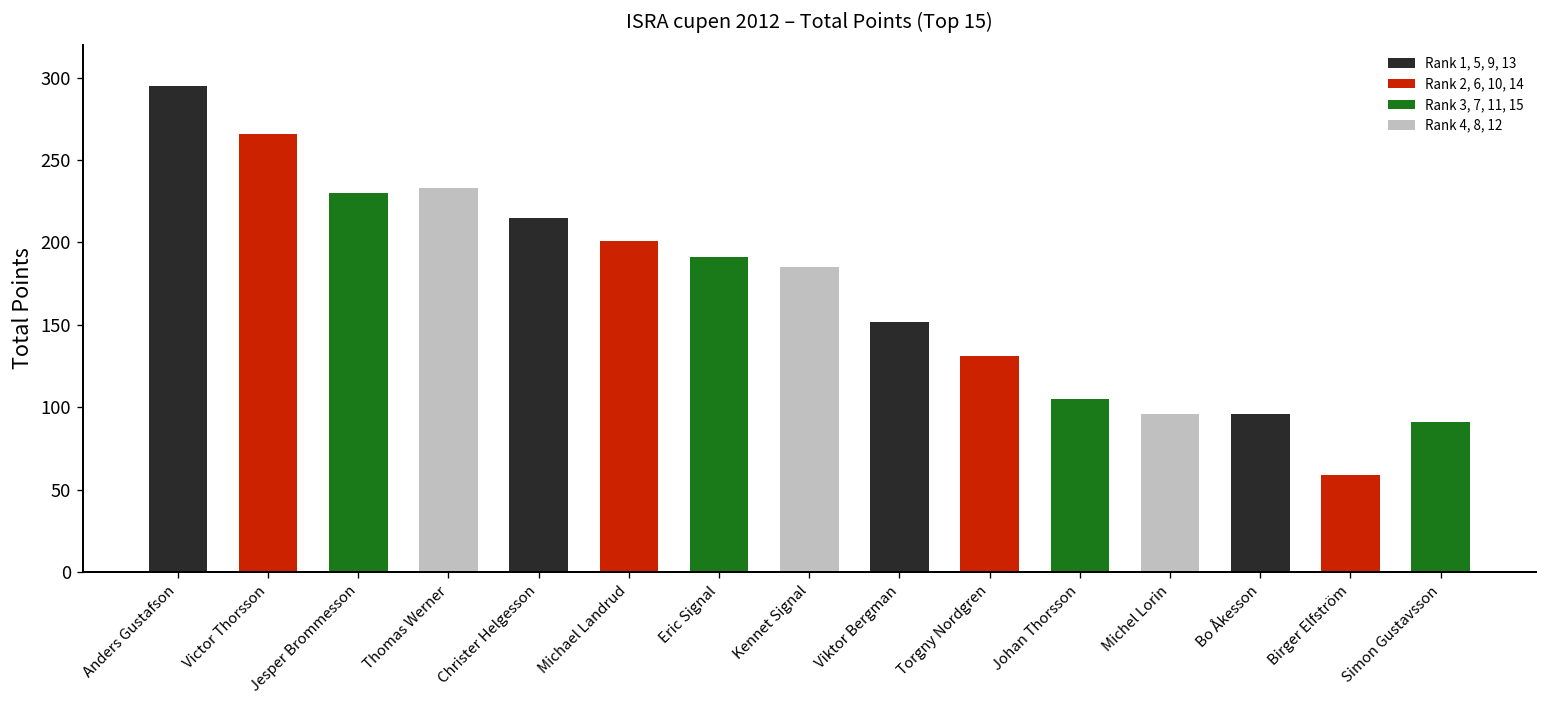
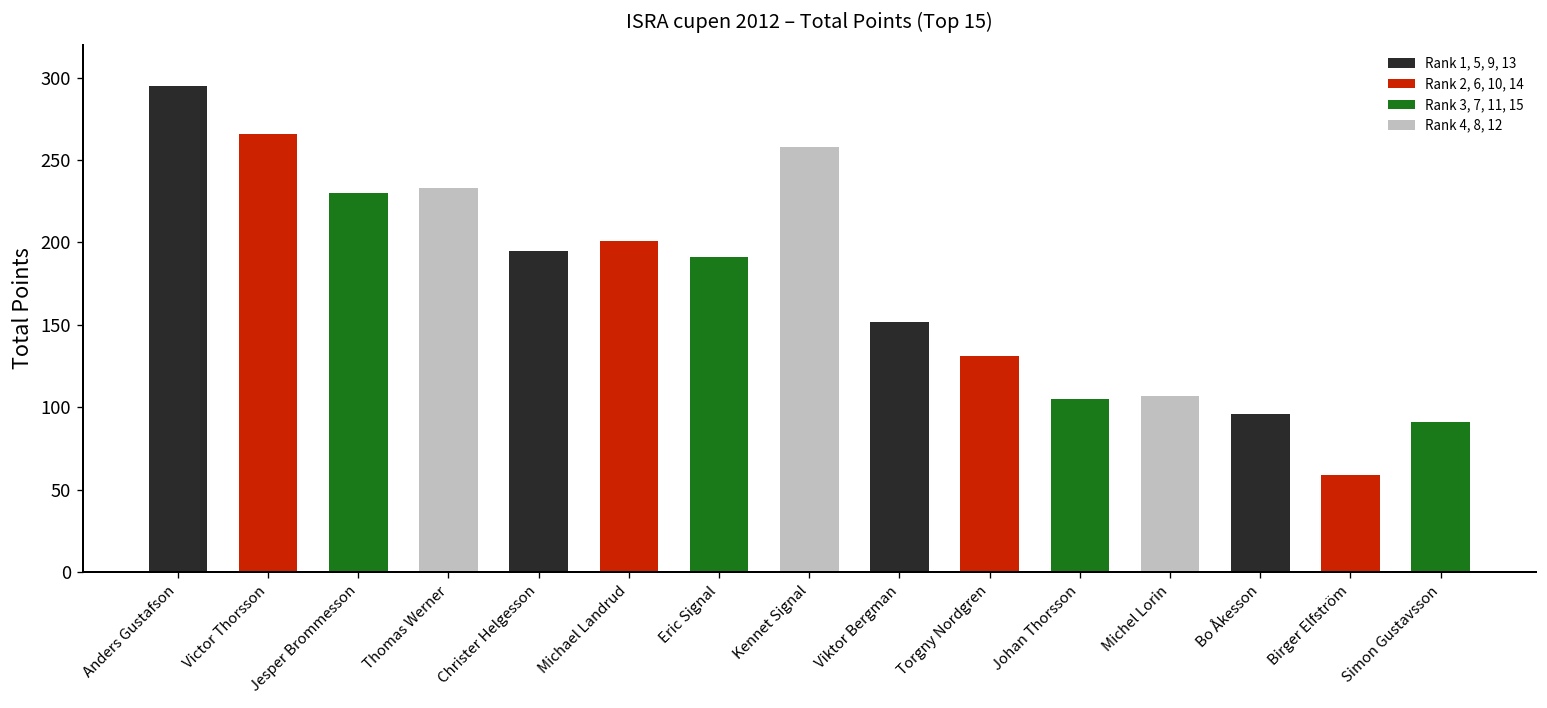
Christer Helgesson: 215 -> 195
Kennet Signal: 185 -> 258
Michel Lorin: 96 -> 107
